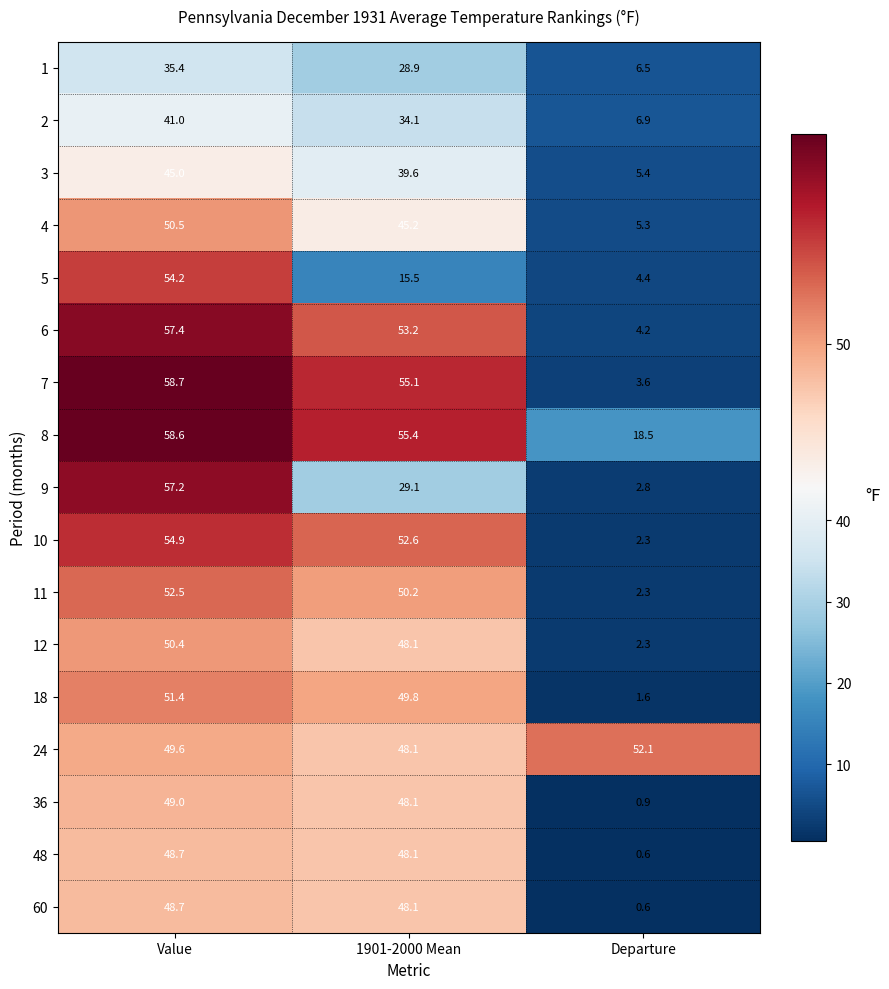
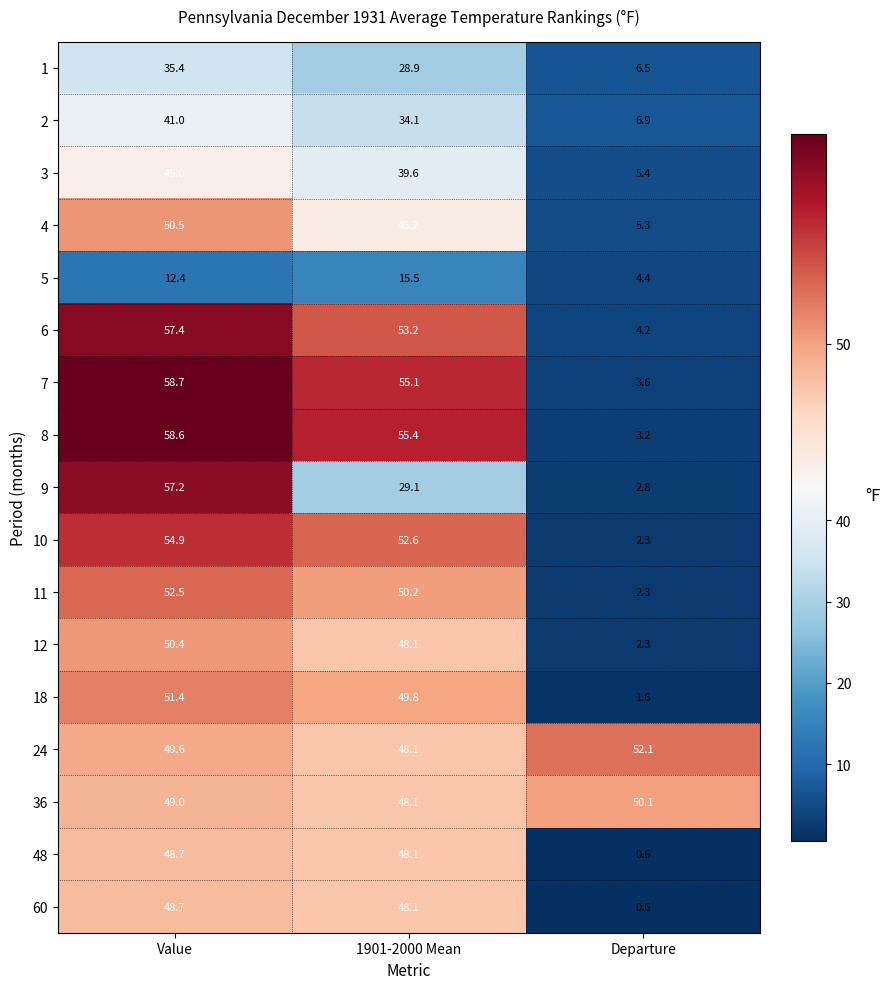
5, Value: 54.2 -> 12.4
8, Departure: 18.5 -> 3.2
36, Departure: 0.9 -> 50.1
